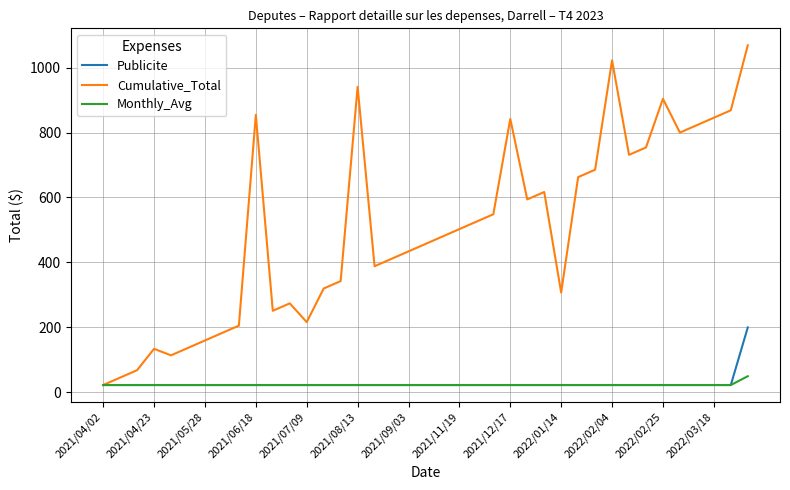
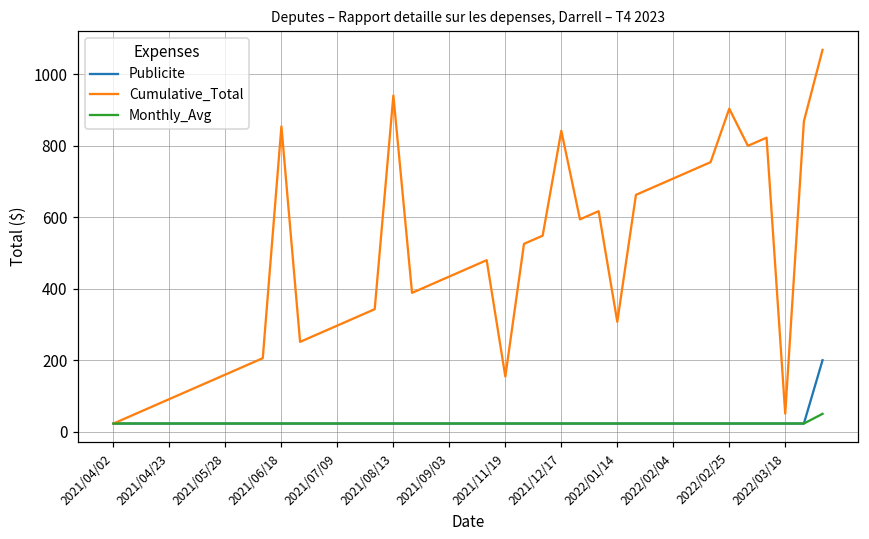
Cumulative_Total, 2021/04/23: 130 -> 90
Cumulative_Total, 2021/07/09: 220 -> 300
Cumulative_Total, 2021/11/19: 500 -> 150
Cumulative_Total, 2022/02/04: 1020 -> 710
Cumulative_Total, 2022/03/18: 850 -> 50
